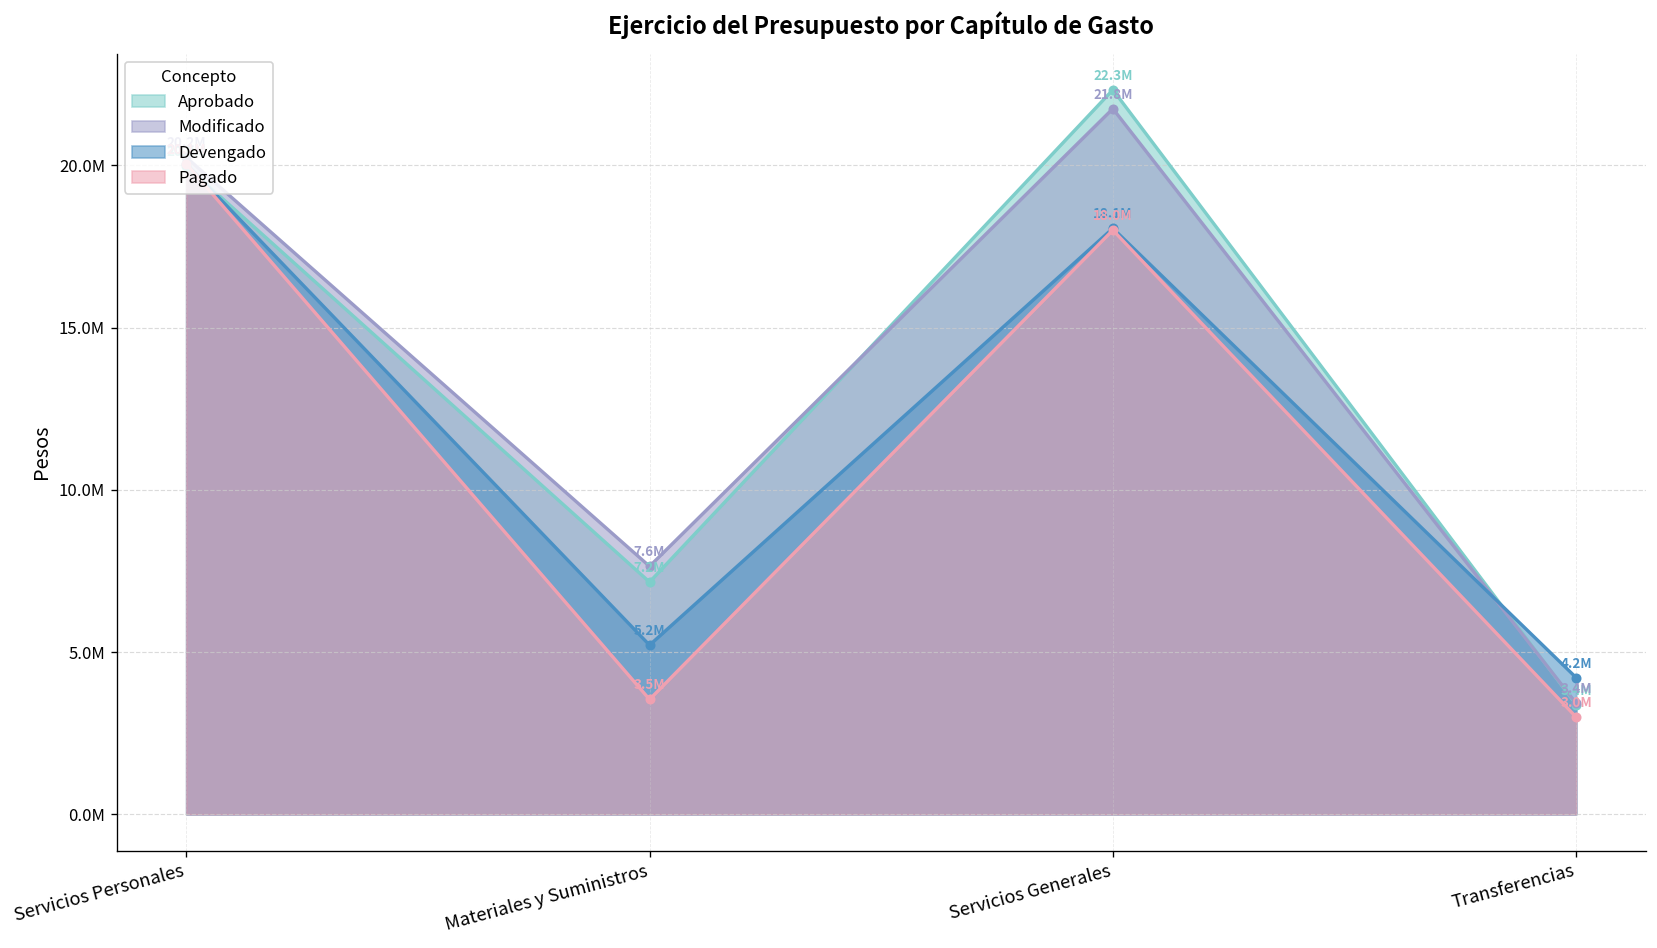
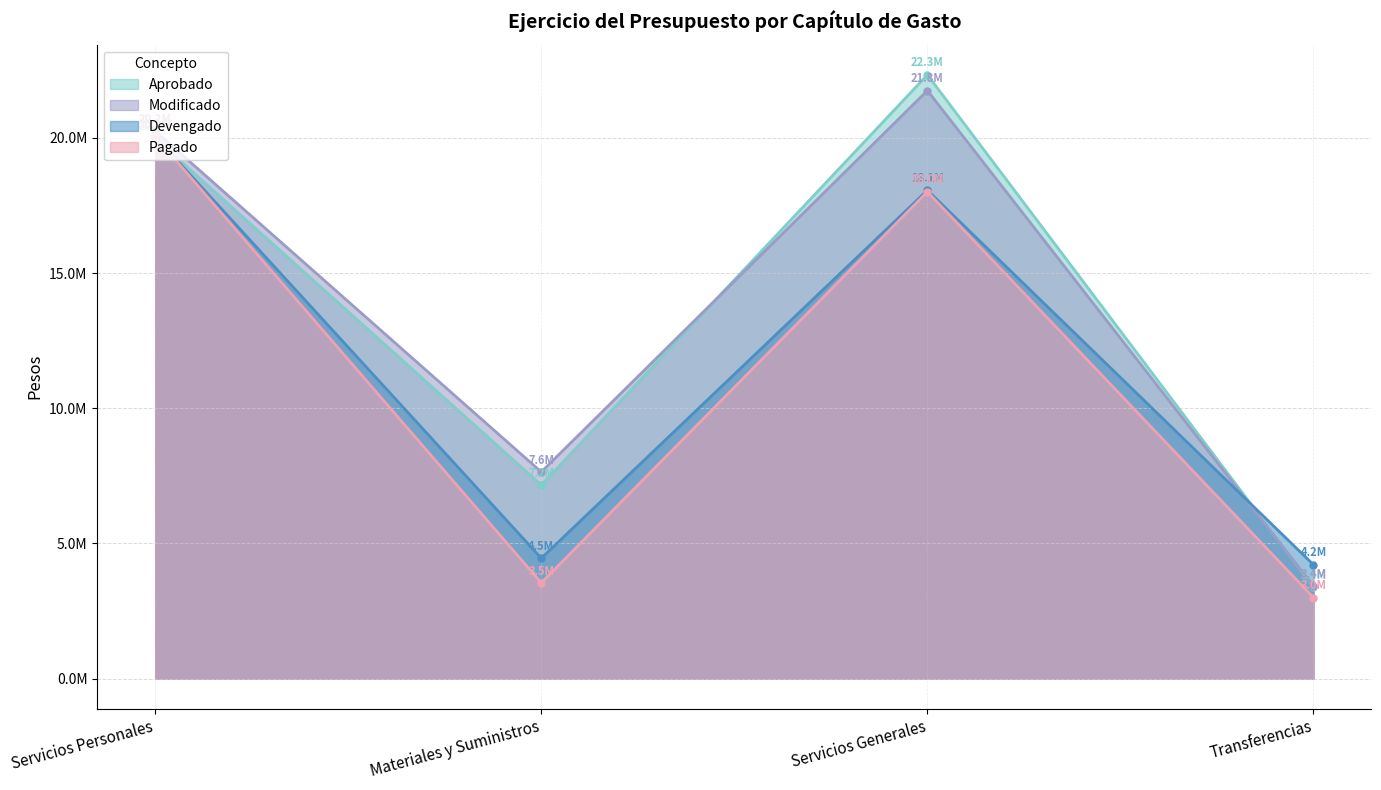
Devengado, Materiales y Suministros: 5.2M -> 4.5M
